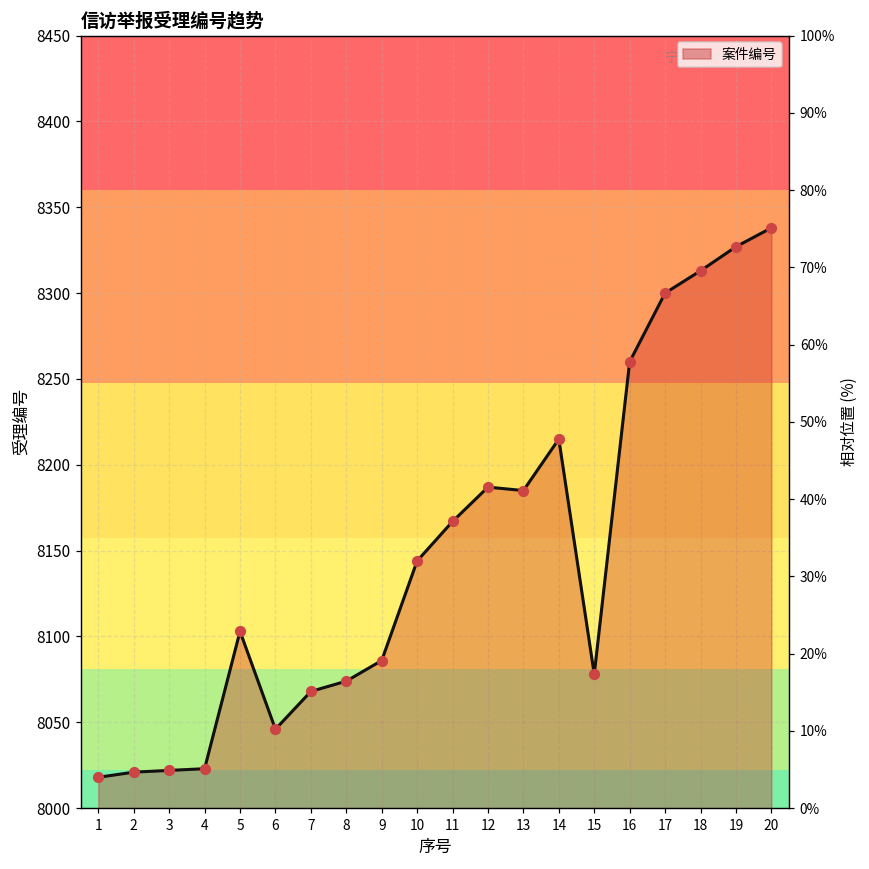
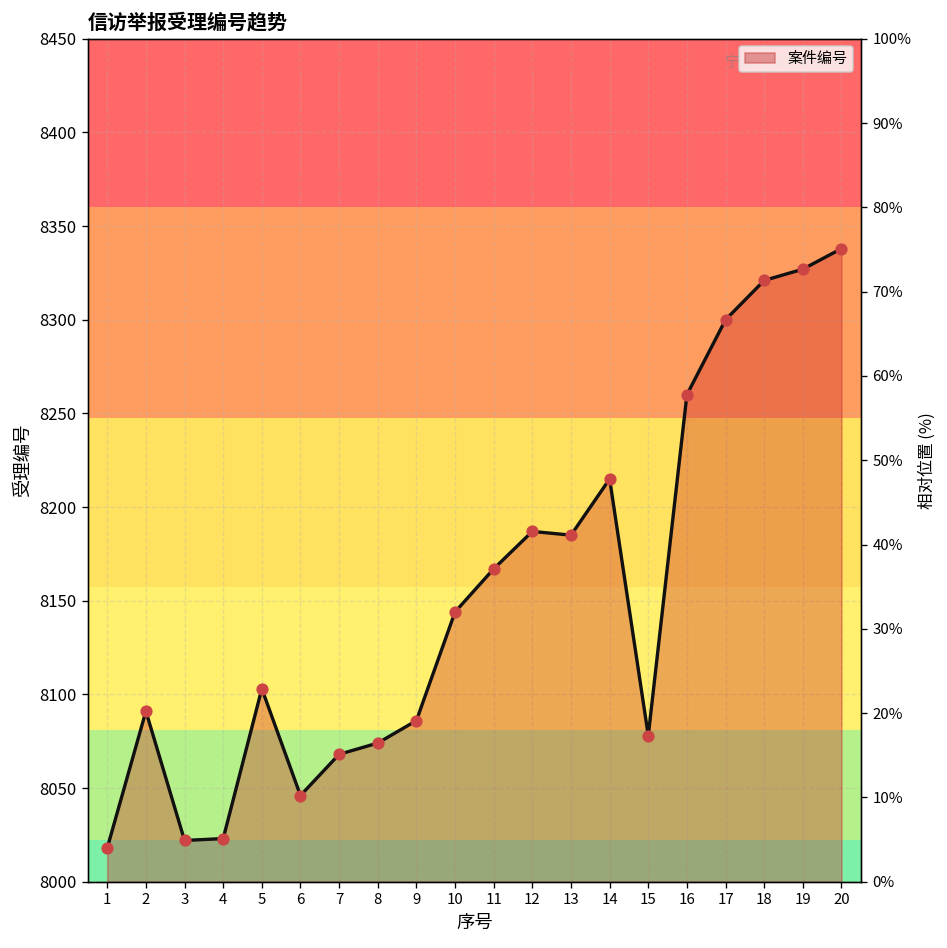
2: 8021 -> 8091
18: 8313 -> 8321
